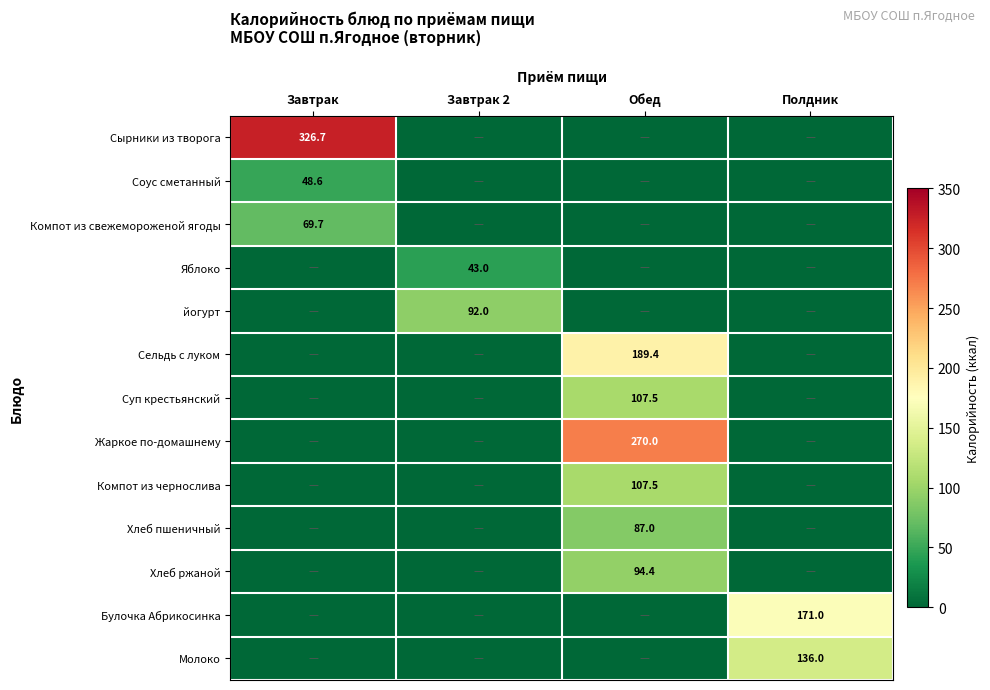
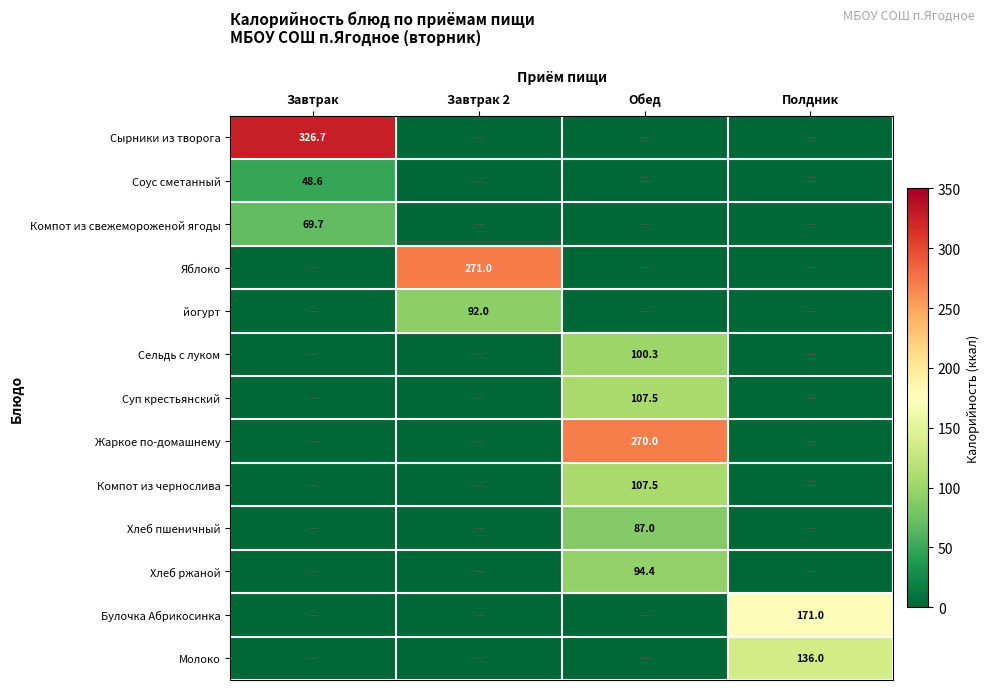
Яблоко, Завтрак 2: 43.0 -> 271.0
Сельдь с луком, Обед: 189.4 -> 100.3
